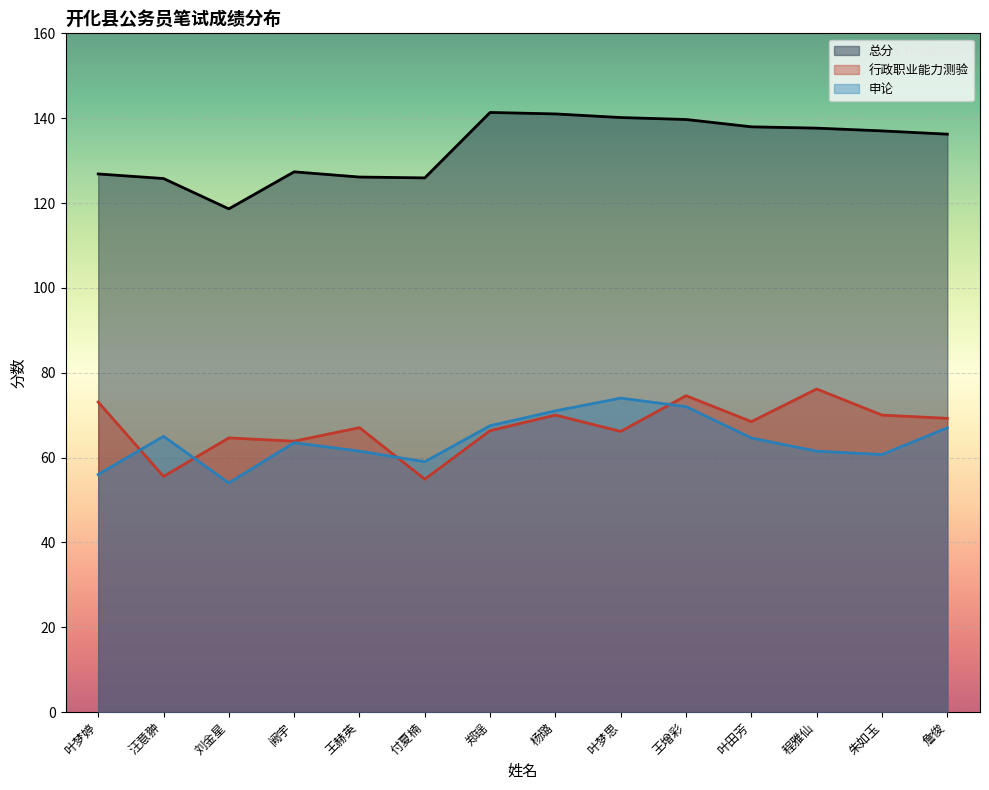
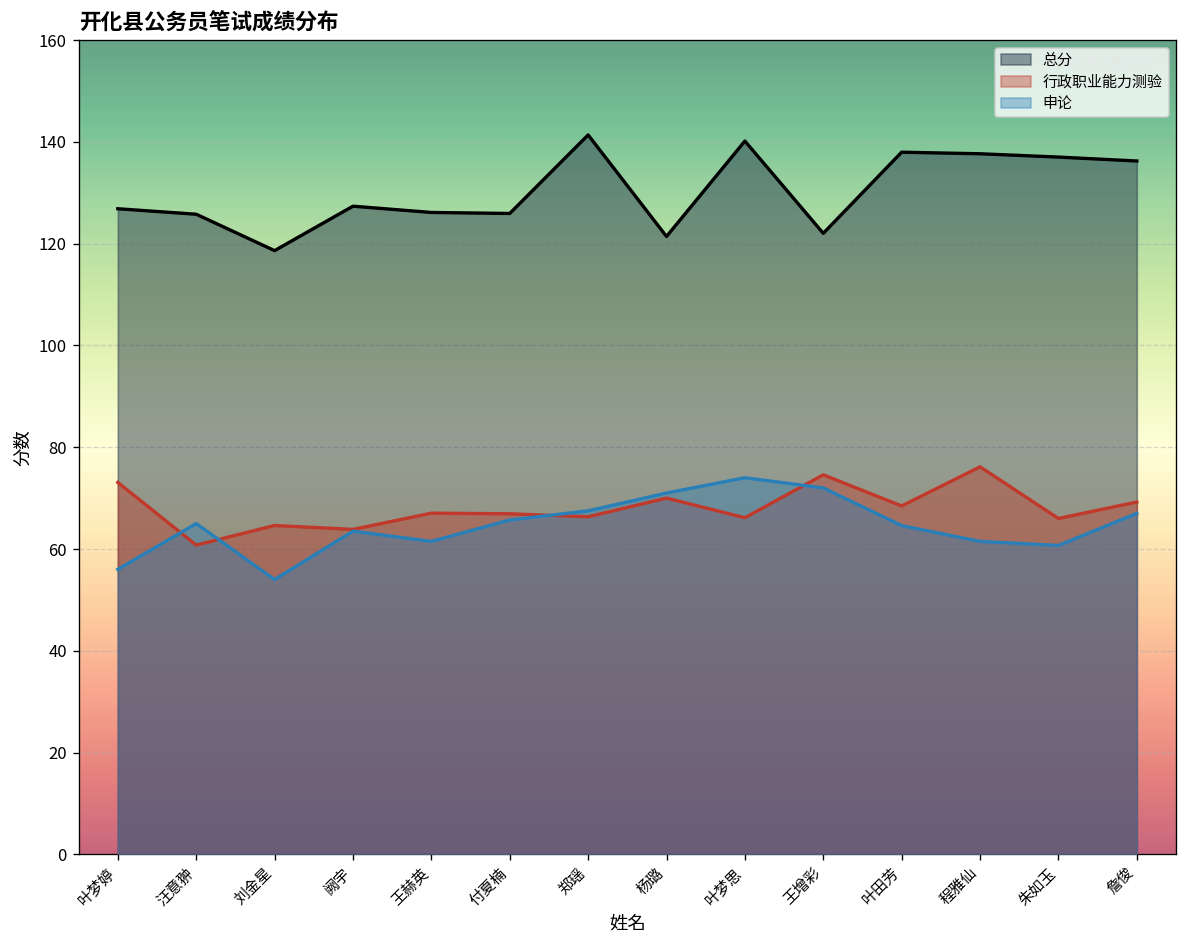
行政职业能力测验, 汪意翀: 56 -> 61
行政职业能力测验, 付夏楠: 55 -> 67
申论, 付夏楠: 59 -> 66
总分, 杨璐: 141 -> 121
总分, 王增彩: 140 -> 122
行政职业能力测验, 朱如玉: 70 -> 66
